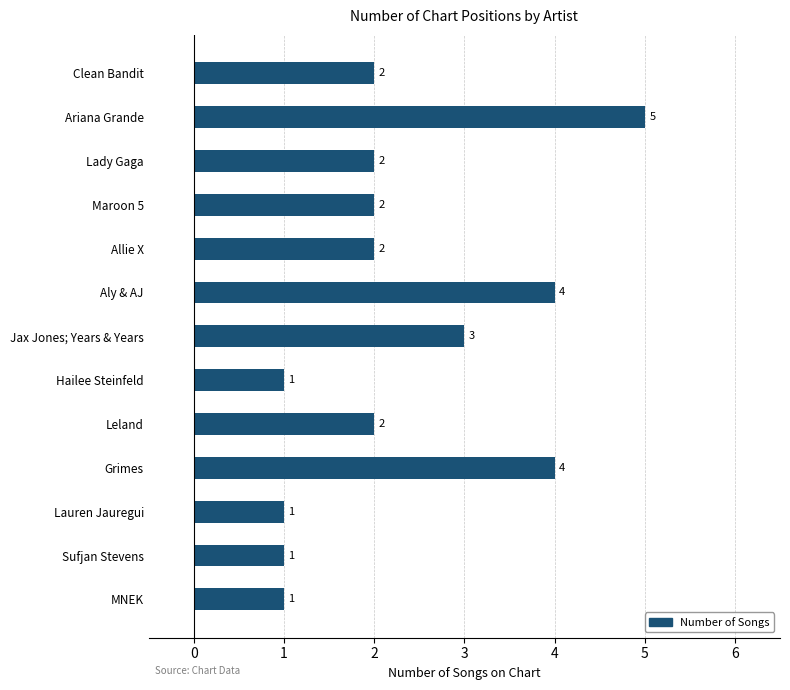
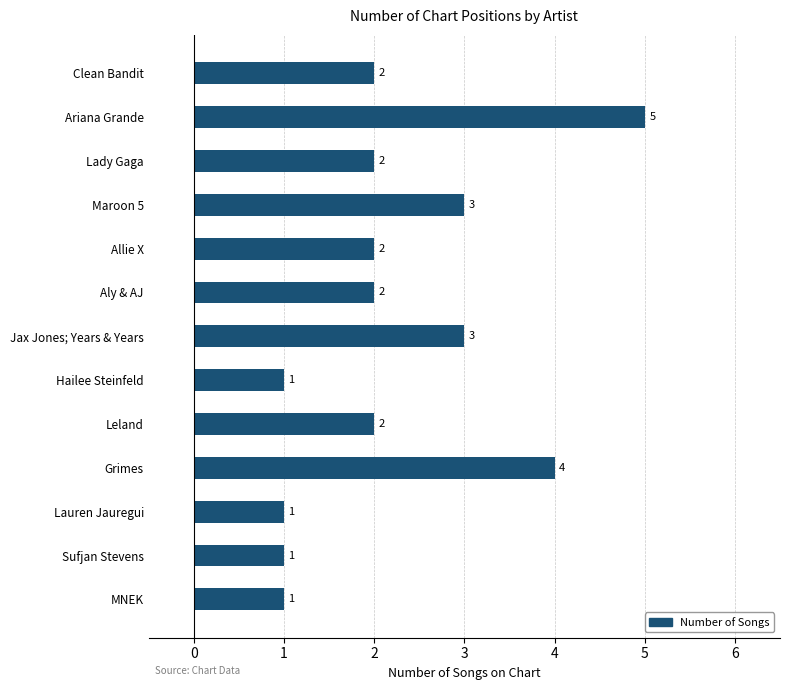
Maroon 5: 2 -> 3
Aly & AJ: 4 -> 2
